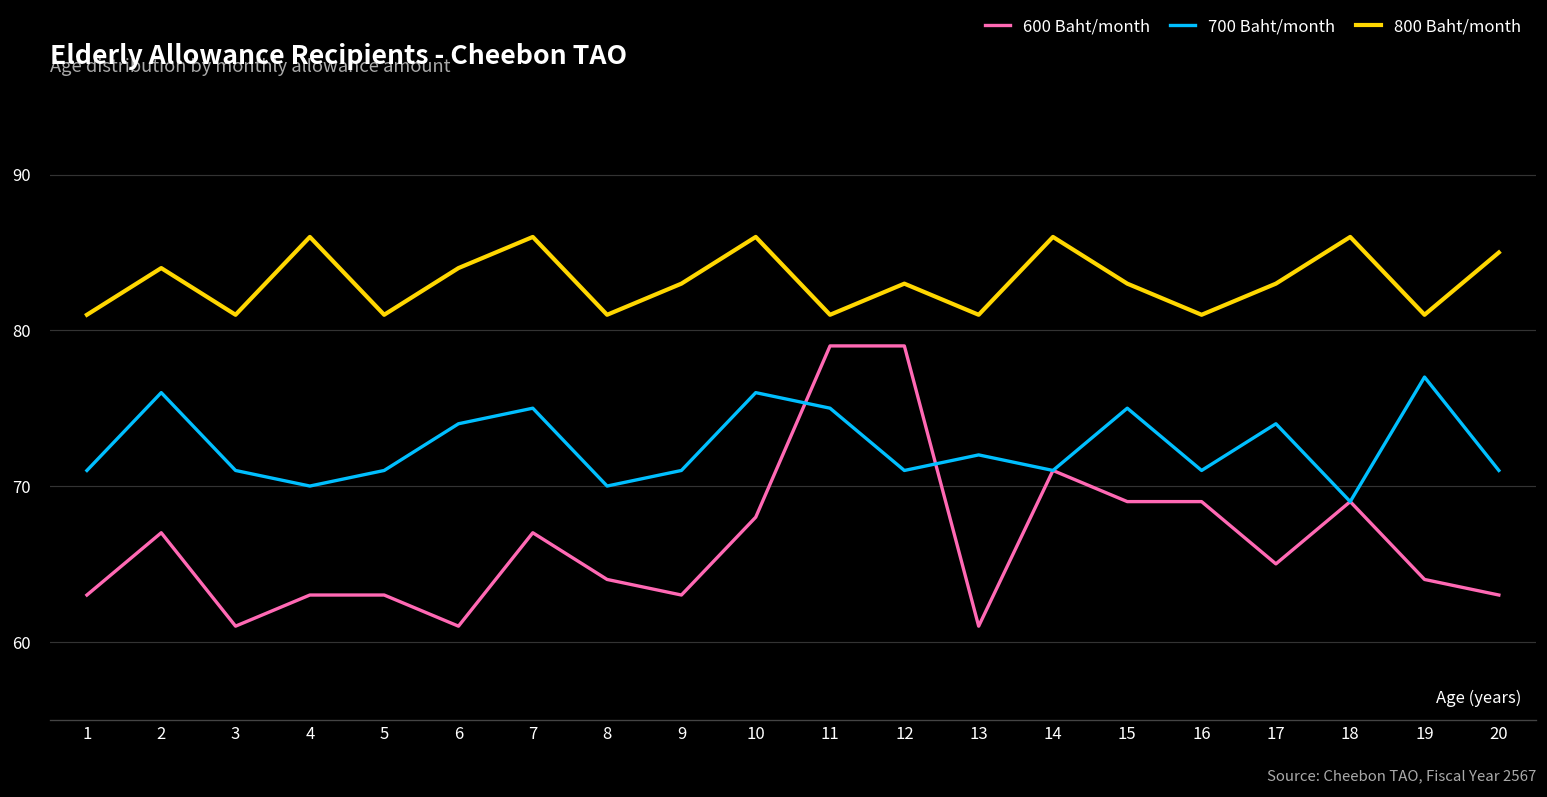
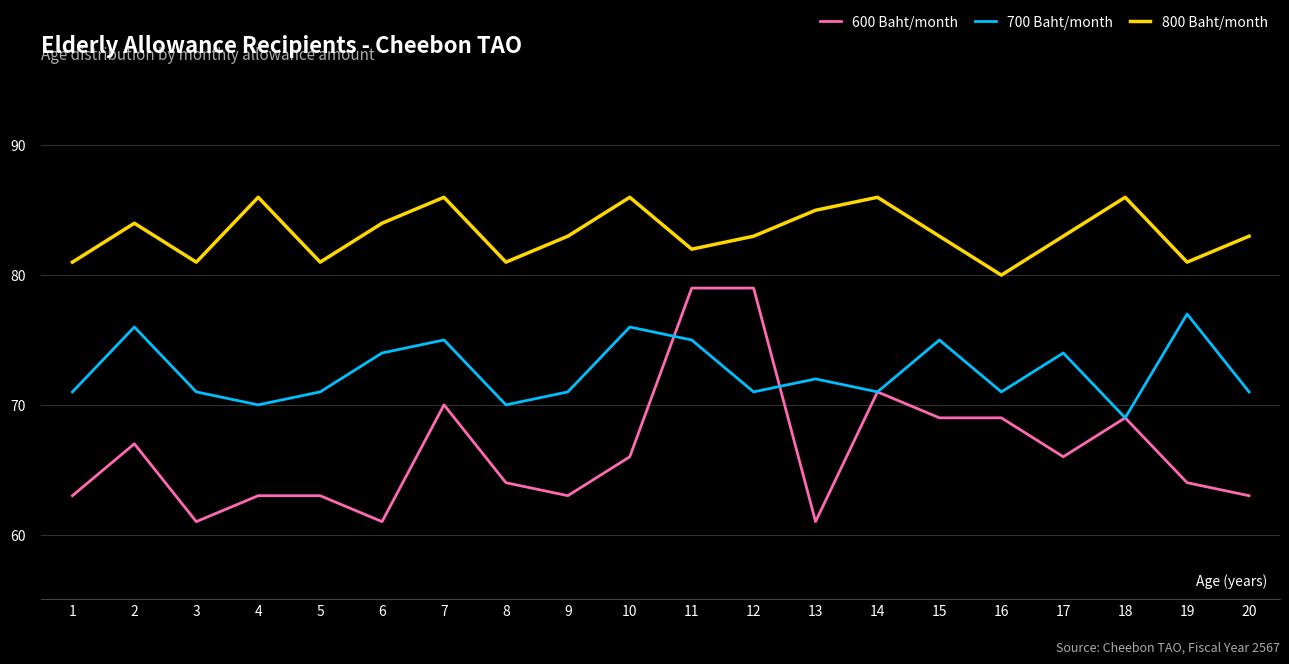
600 Baht/month, 7: 67 -> 70
600 Baht/month, 10: 68 -> 66
800 Baht/month, 11: 81 -> 82
800 Baht/month, 13: 81 -> 85
800 Baht/month, 16: 81 -> 80
600 Baht/month, 17: 65 -> 66
800 Baht/month, 20: 85 -> 83
